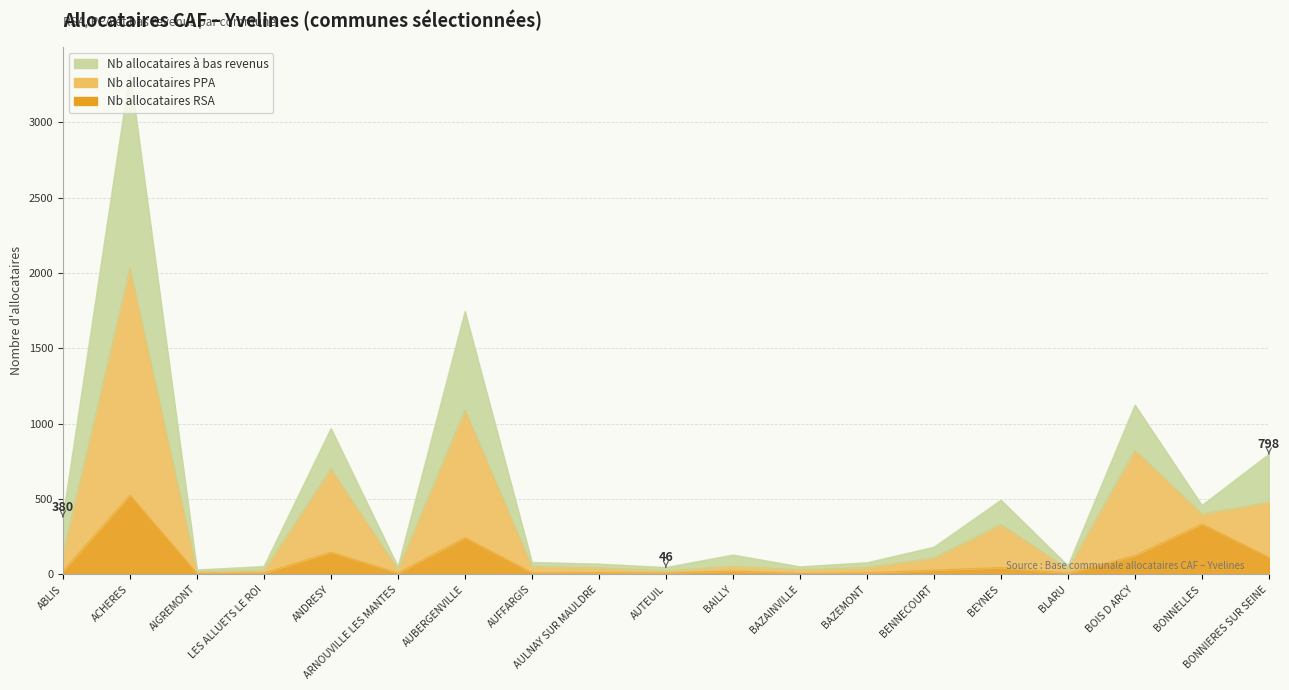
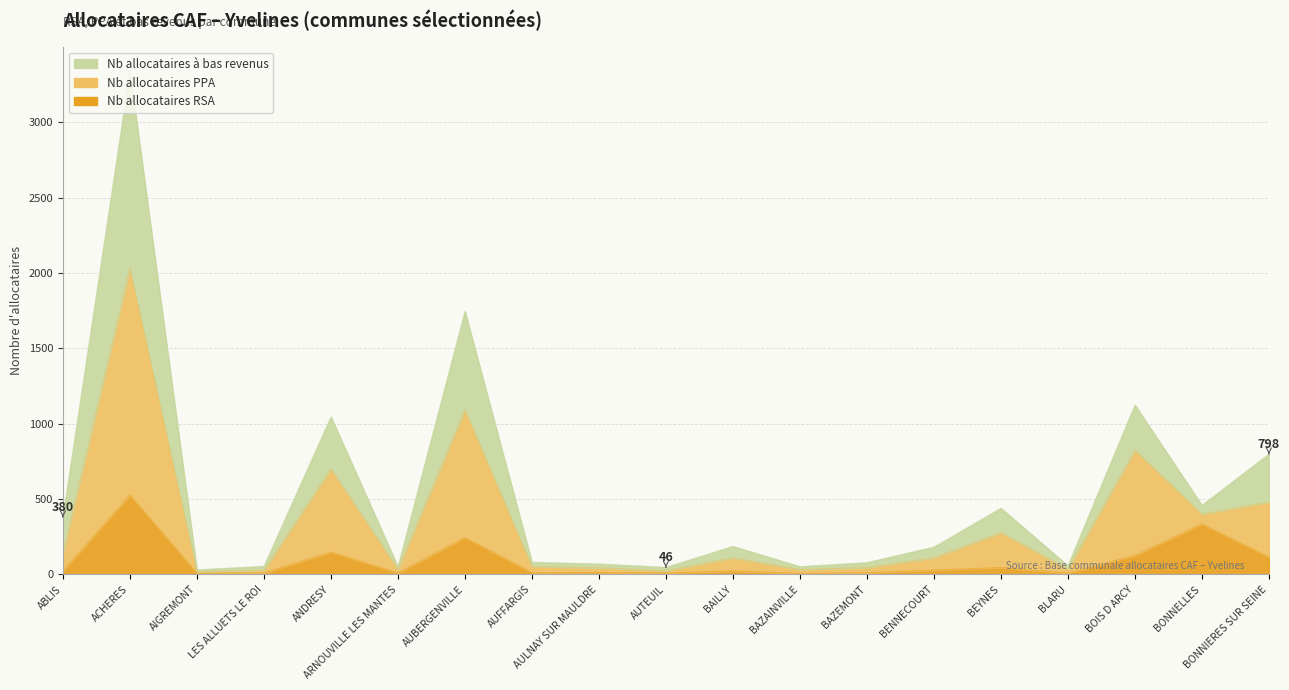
Nb allocataires à bas revenus, ANDRESY: 270 -> 350
Nb allocataires PPA, BAILLY: 30 -> 90
Nb allocataires PPA, BEYNES: 290 -> 230
